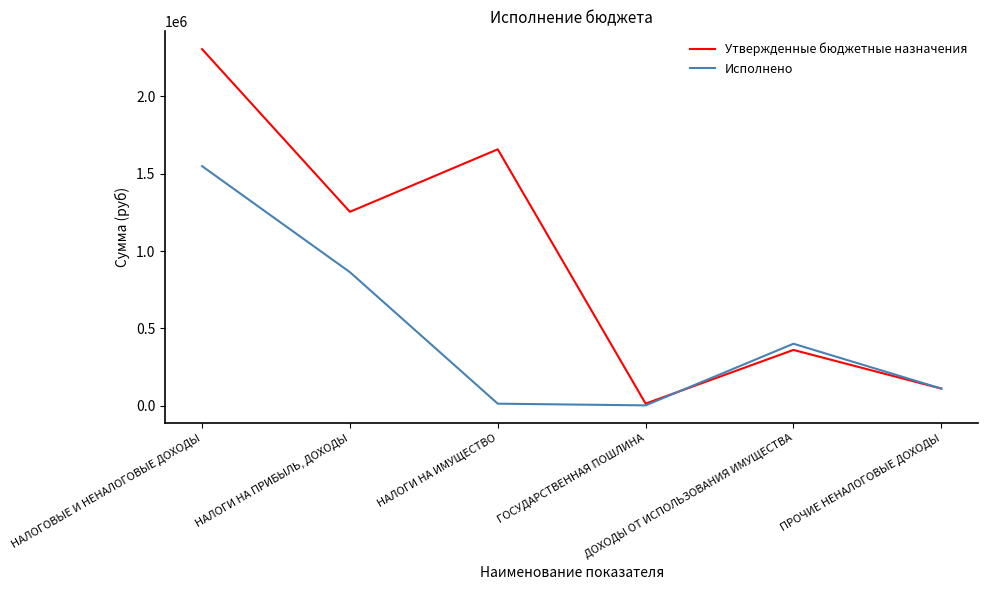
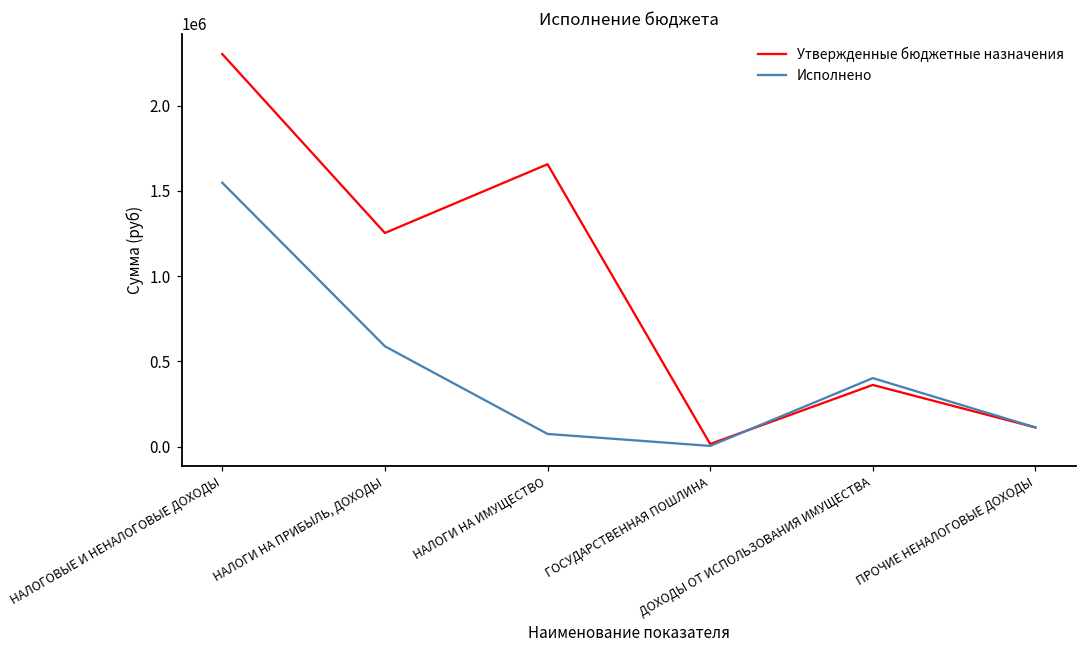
Исполнено, НАЛОГИ НА ПРИБЫЛЬ, ДОХОДЫ: 860000 -> 590000
Исполнено, НАЛОГИ НА ИМУЩЕСТВО: 10000 -> 70000
